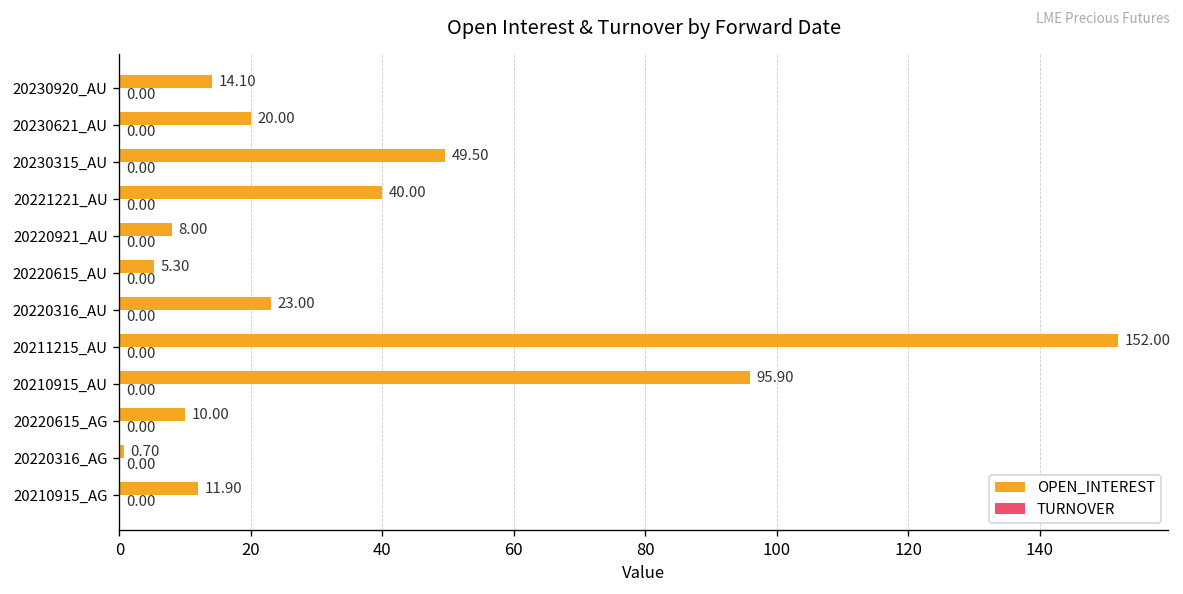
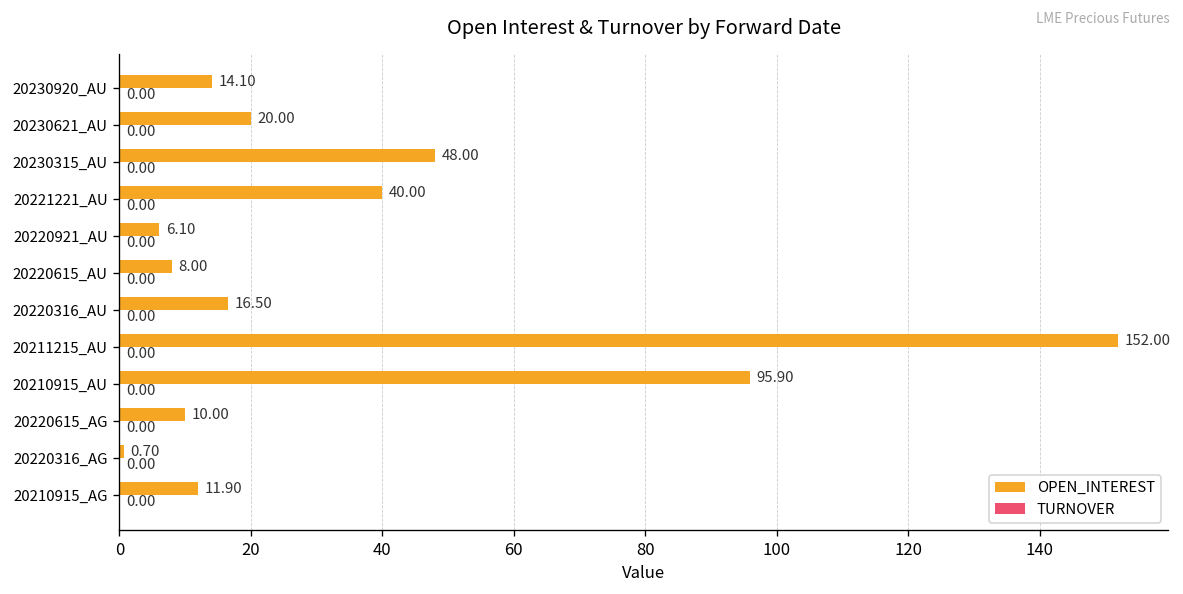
OPEN_INTEREST, 20230315_AU: 49.50 -> 48.00
OPEN_INTEREST, 20220921_AU: 8.00 -> 6.10
OPEN_INTEREST, 20220615_AU: 5.30 -> 8.00
OPEN_INTEREST, 20220316_AU: 23.00 -> 16.50
